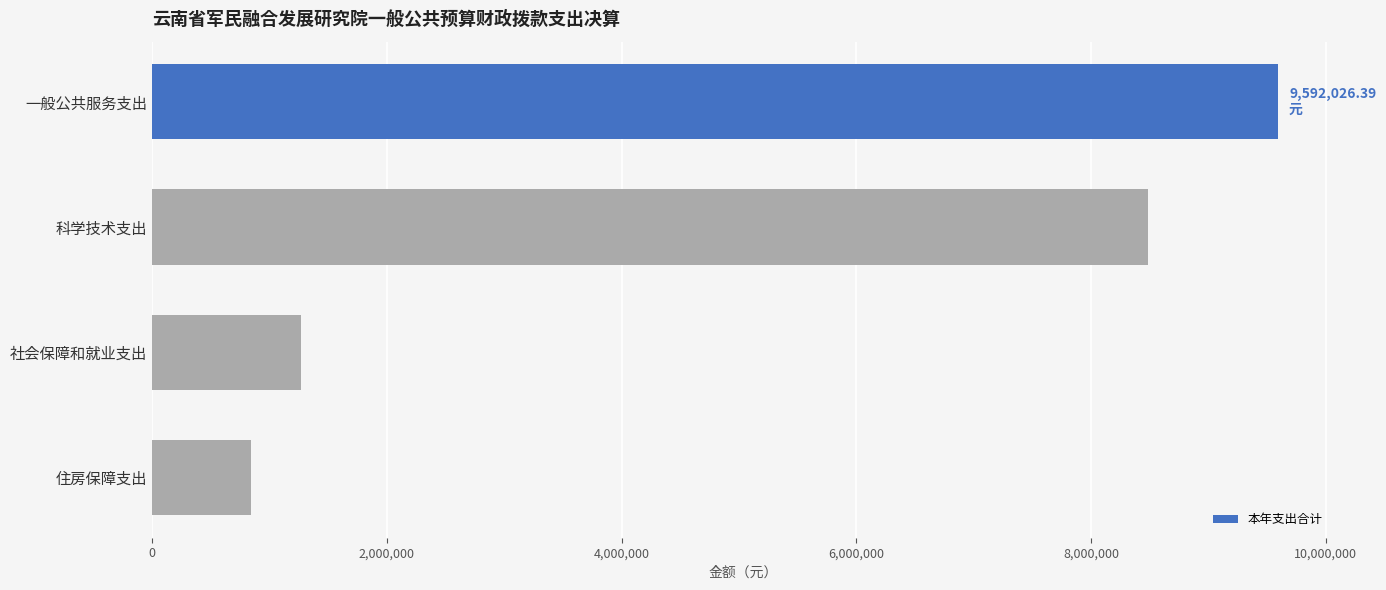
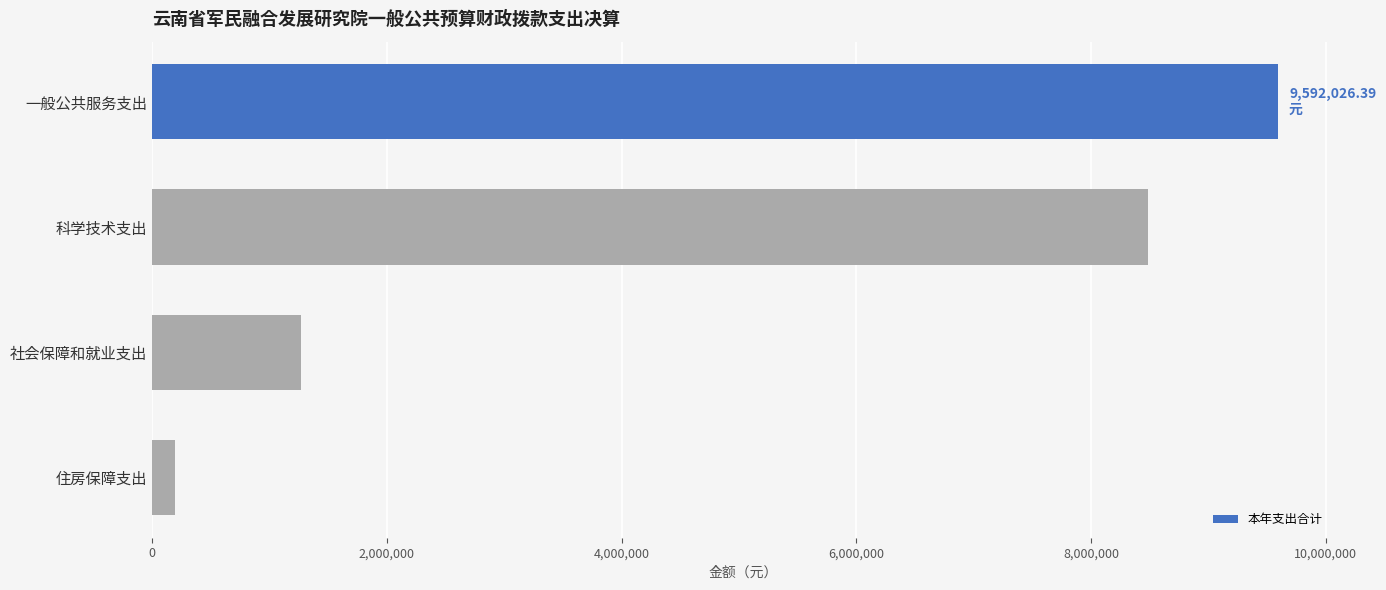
住房保障支出: 840,000 -> 190,000
